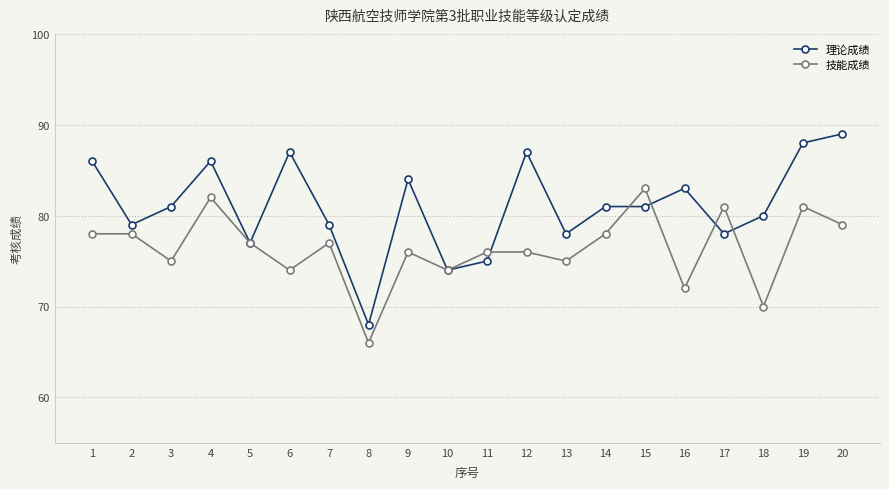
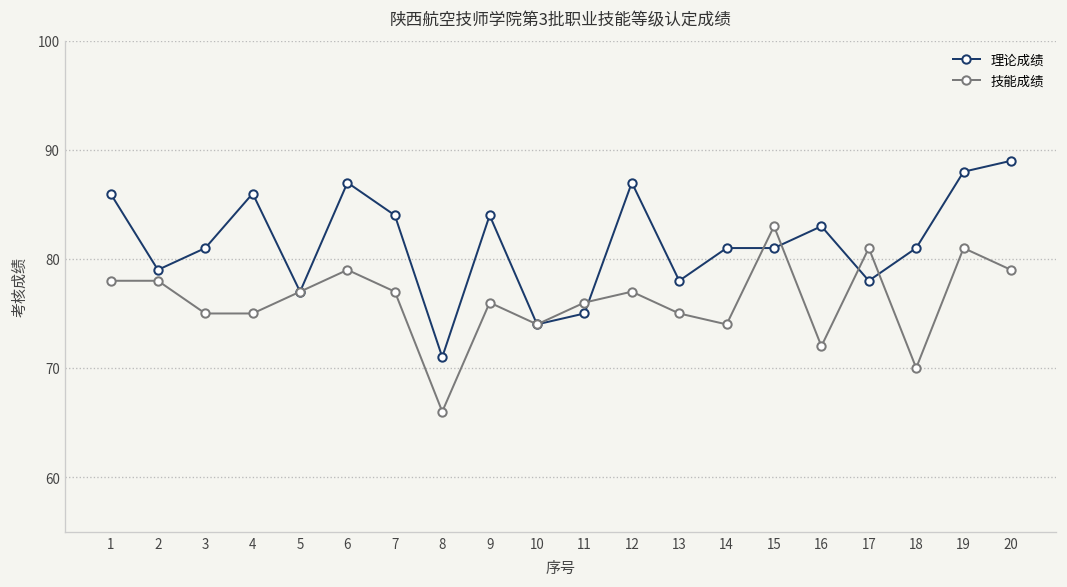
技能成绩, 4: 82 -> 75
技能成绩, 6: 74 -> 79
理论成绩, 7: 79 -> 84
理论成绩, 8: 68 -> 71
技能成绩, 12: 76 -> 77
技能成绩, 14: 78 -> 74
理论成绩, 18: 80 -> 81
